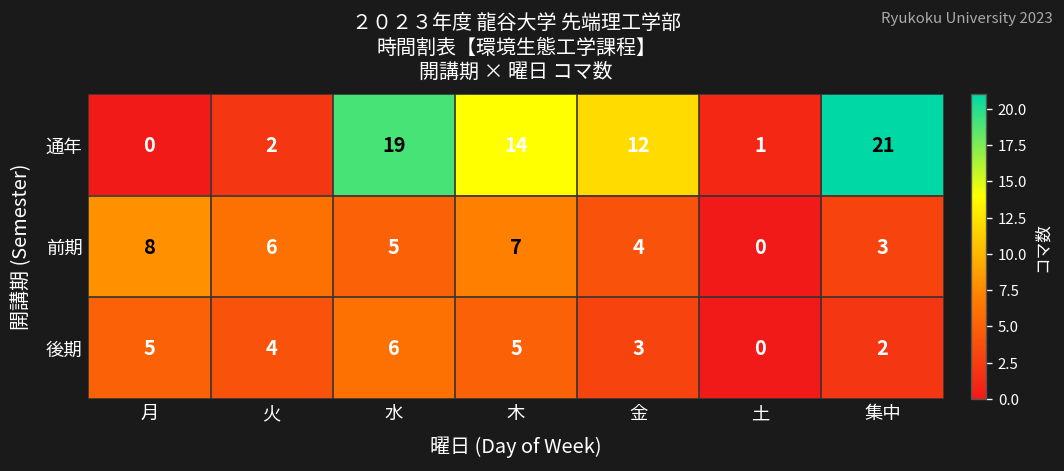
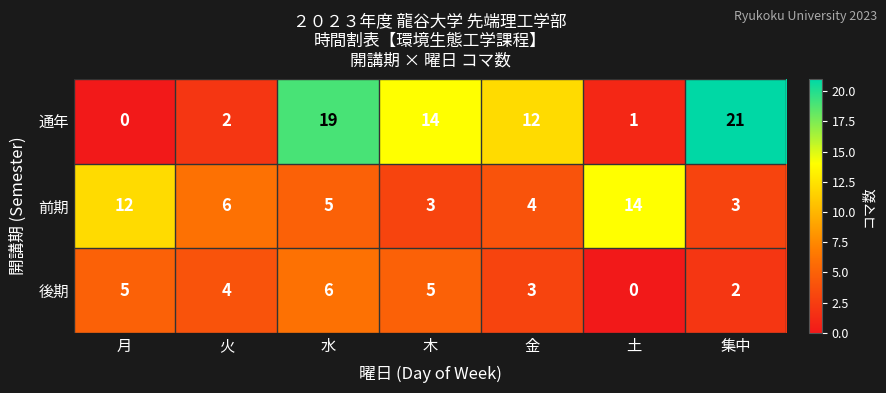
前期, 月: 8 -> 12
前期, 木: 7 -> 3
前期, 土: 0 -> 14
